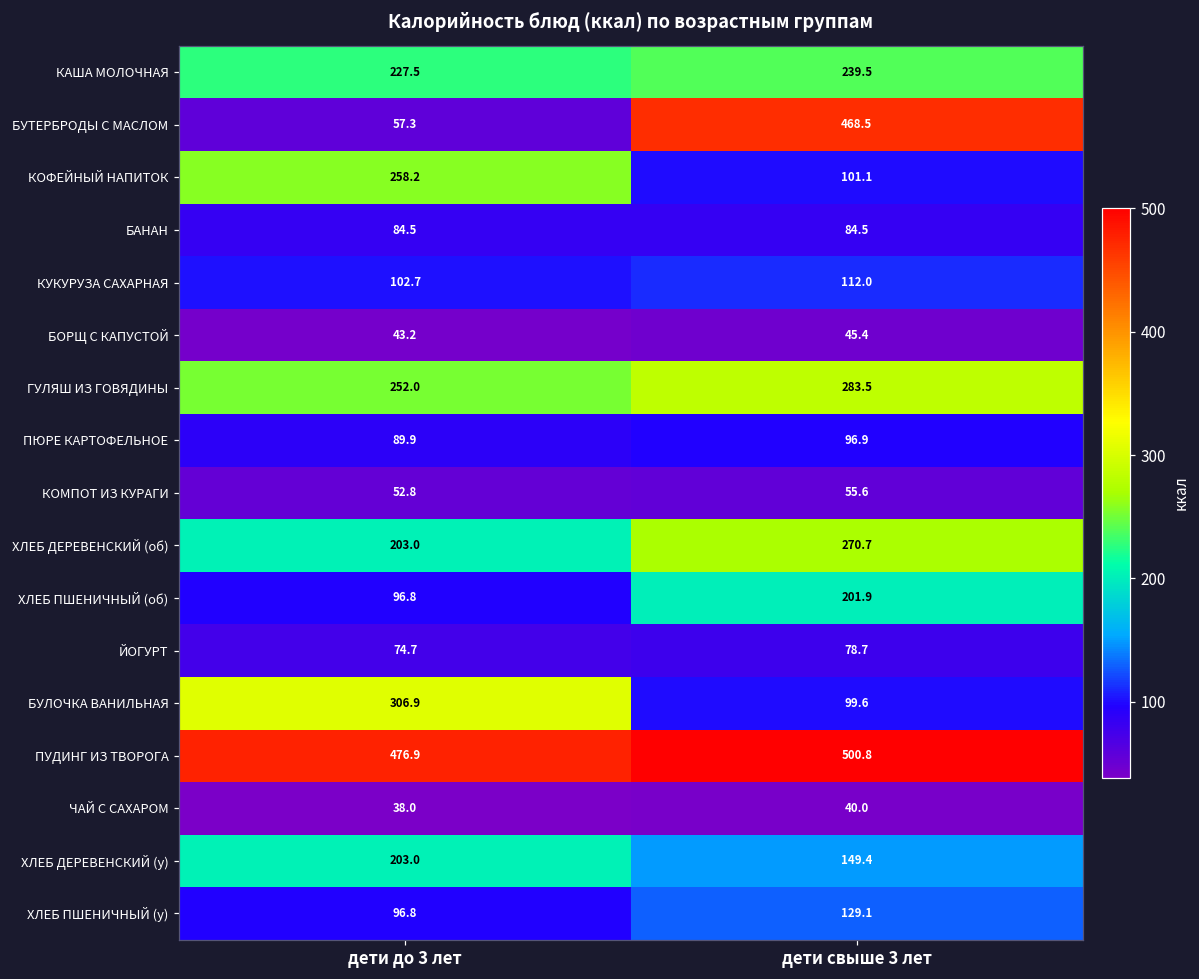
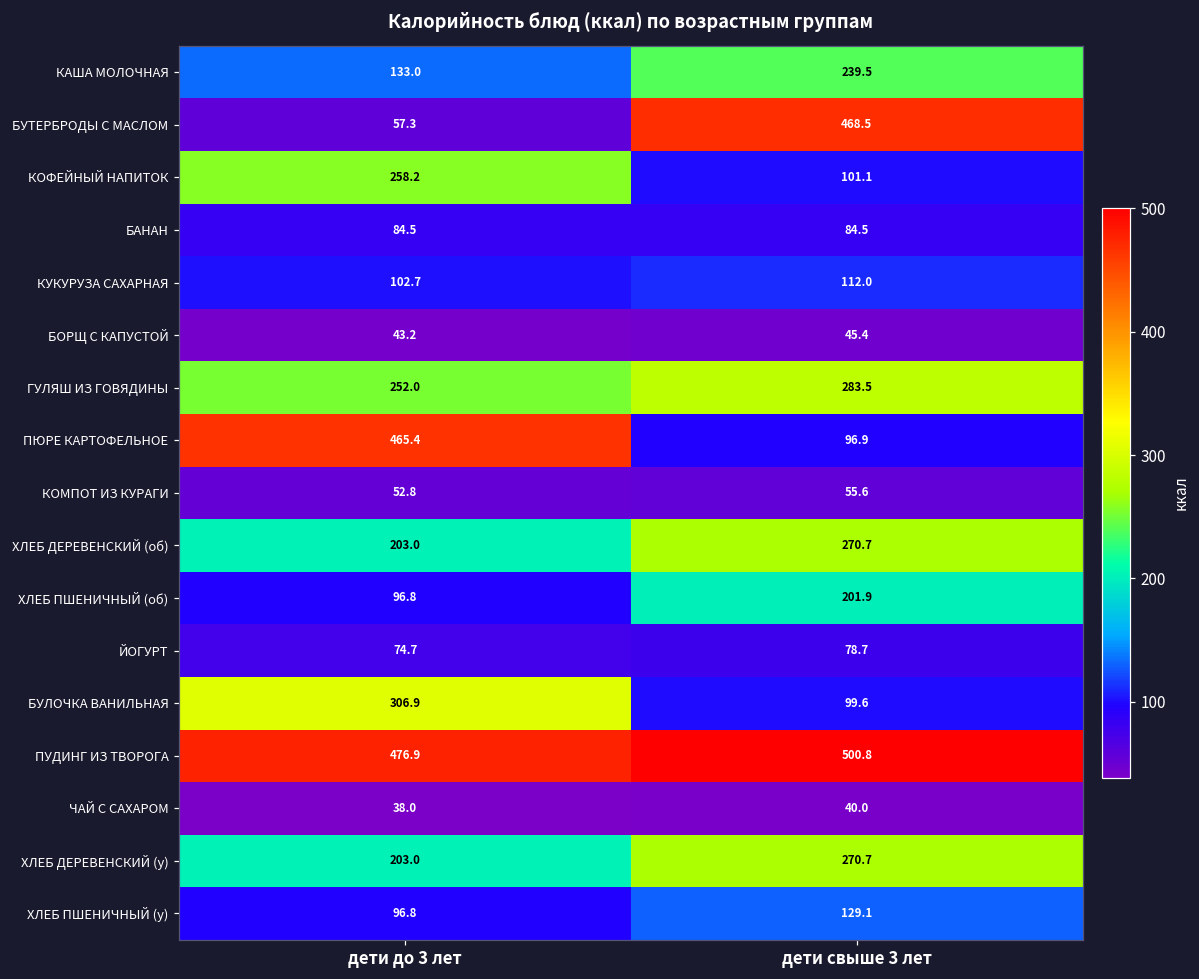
КАША МОЛОЧНАЯ, дети до 3 лет: 227.5 -> 133.0
ПЮРЕ КАРТОФЕЛЬНОЕ, дети до 3 лет: 89.9 -> 465.4
ХЛЕБ ДЕРЕВЕНСКИЙ (у), дети свыше 3 лет: 149.4 -> 270.7
